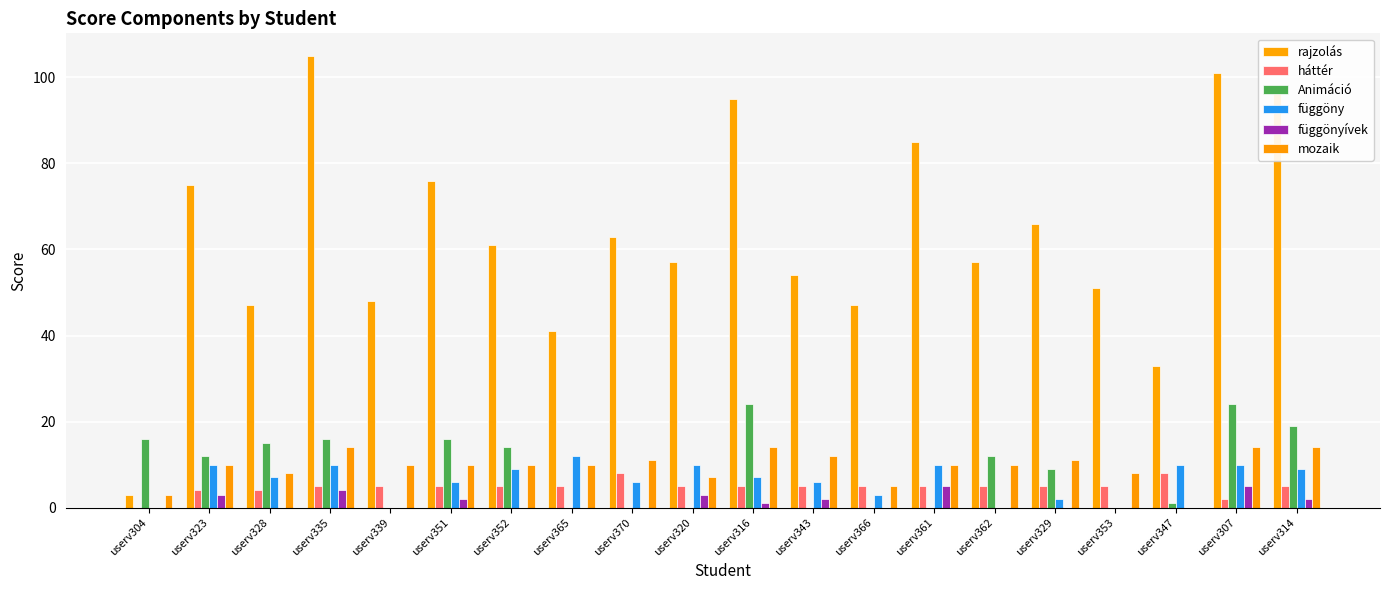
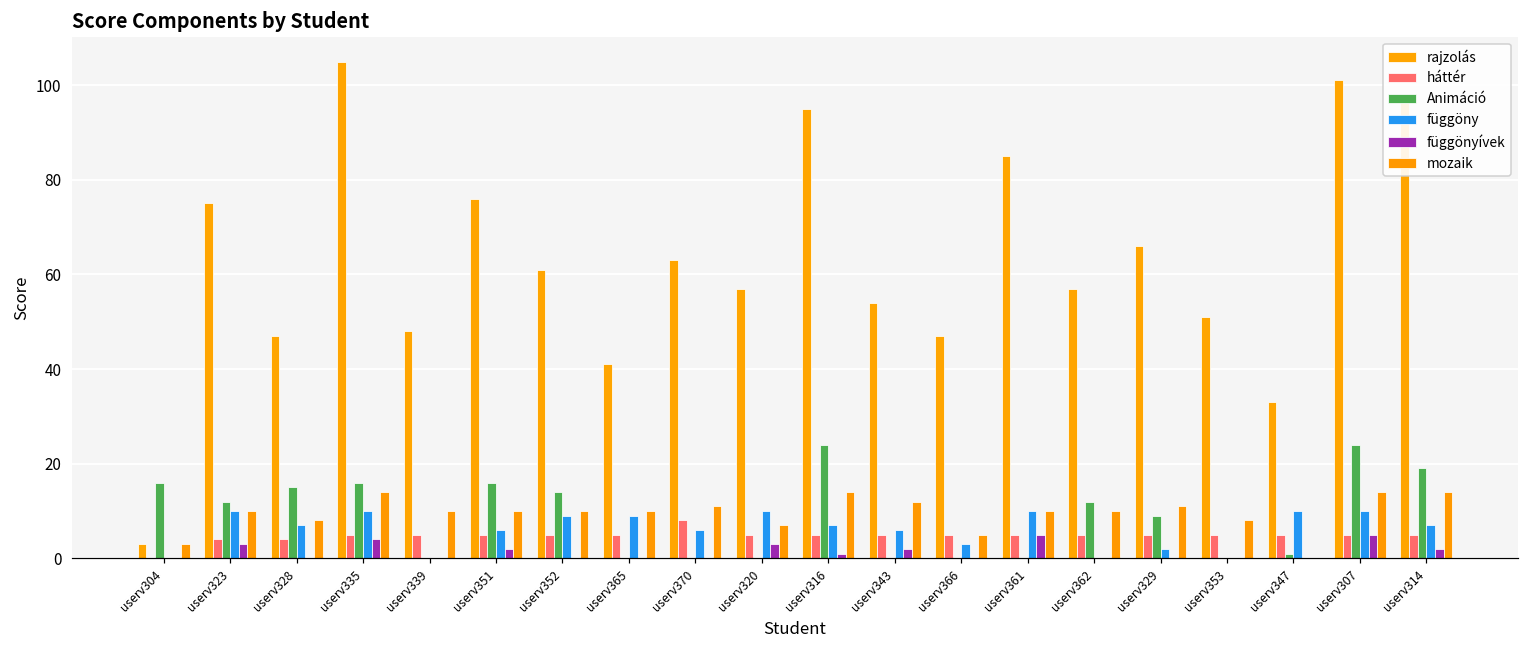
függöny, userv365: 12 -> 9
háttér, userv347: 8 -> 5
háttér, userv307: 2 -> 5
függöny, userv314: 9 -> 7
